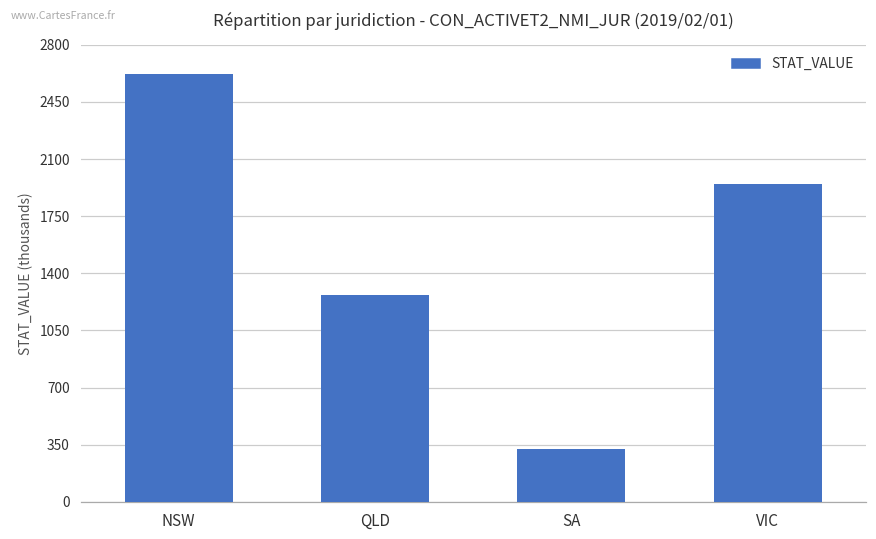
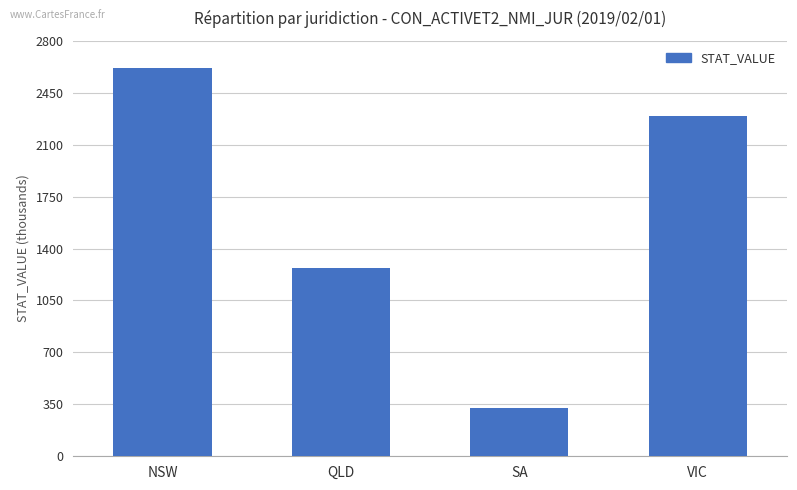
VIC: 1950 -> 2300
